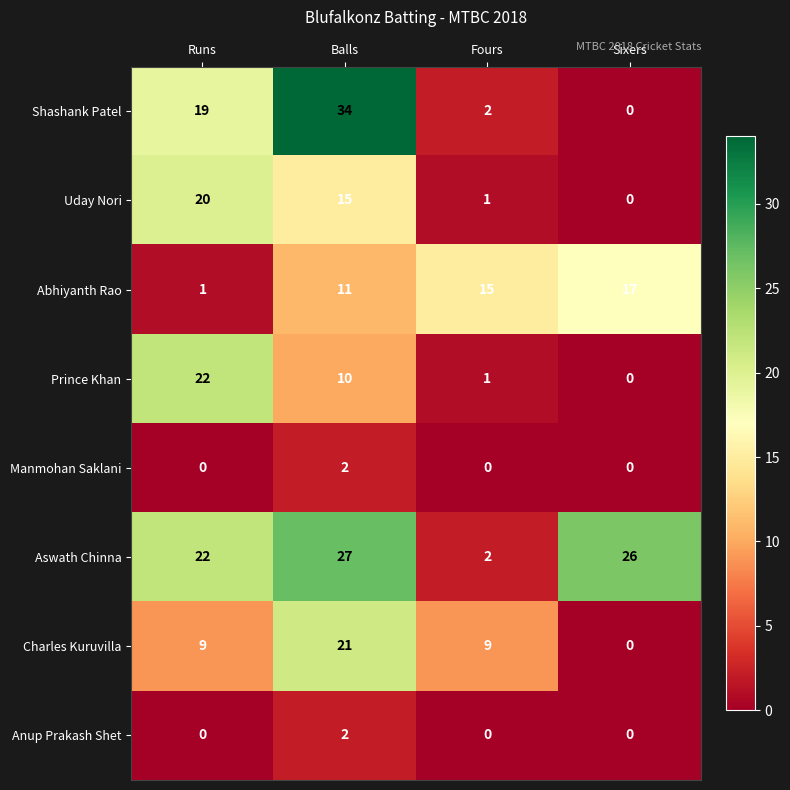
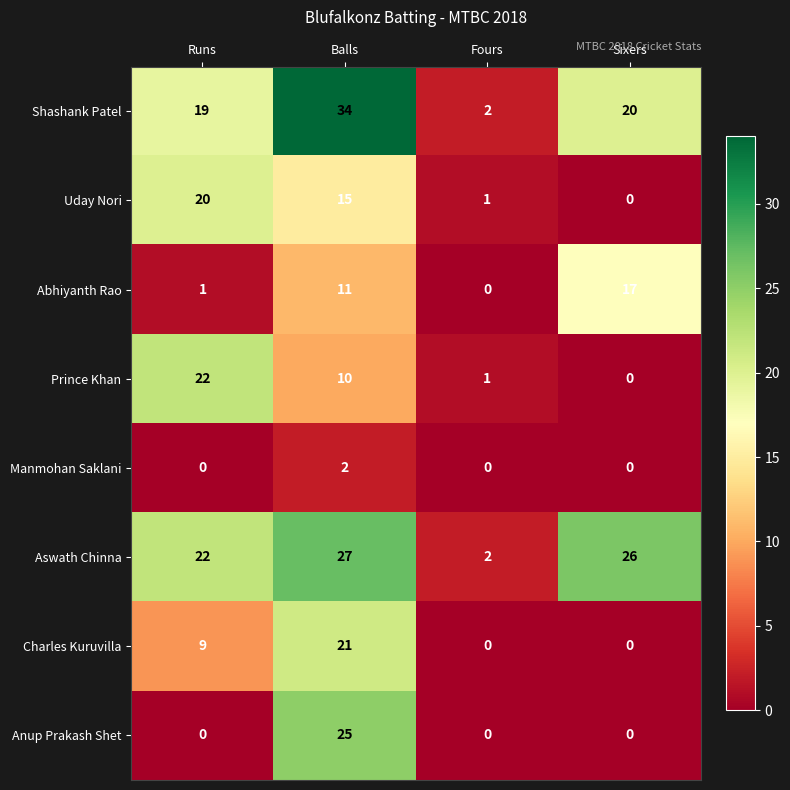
Shashank Patel, Sixers: 0 -> 20
Abhiyanth Rao, Fours: 15 -> 0
Charles Kuruvilla, Fours: 9 -> 0
Anup Prakash Shet, Balls: 2 -> 25
